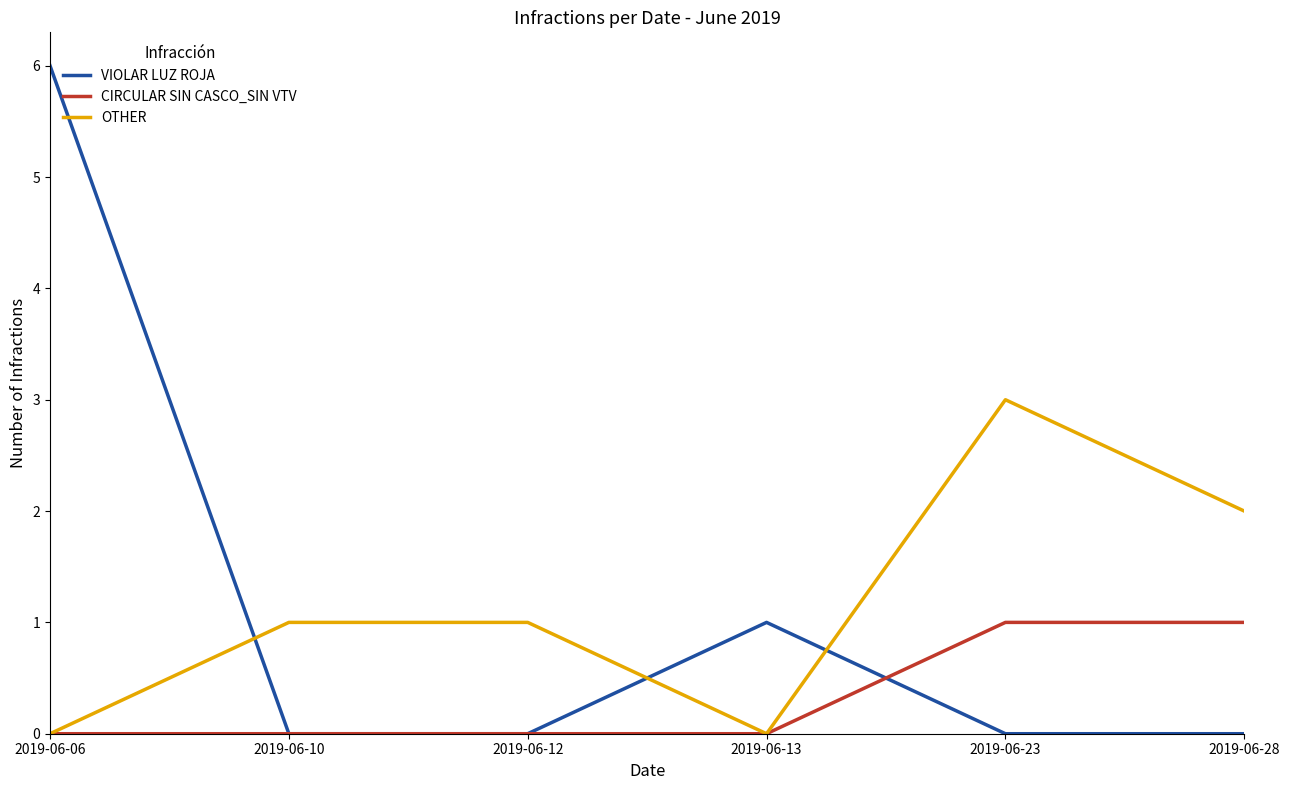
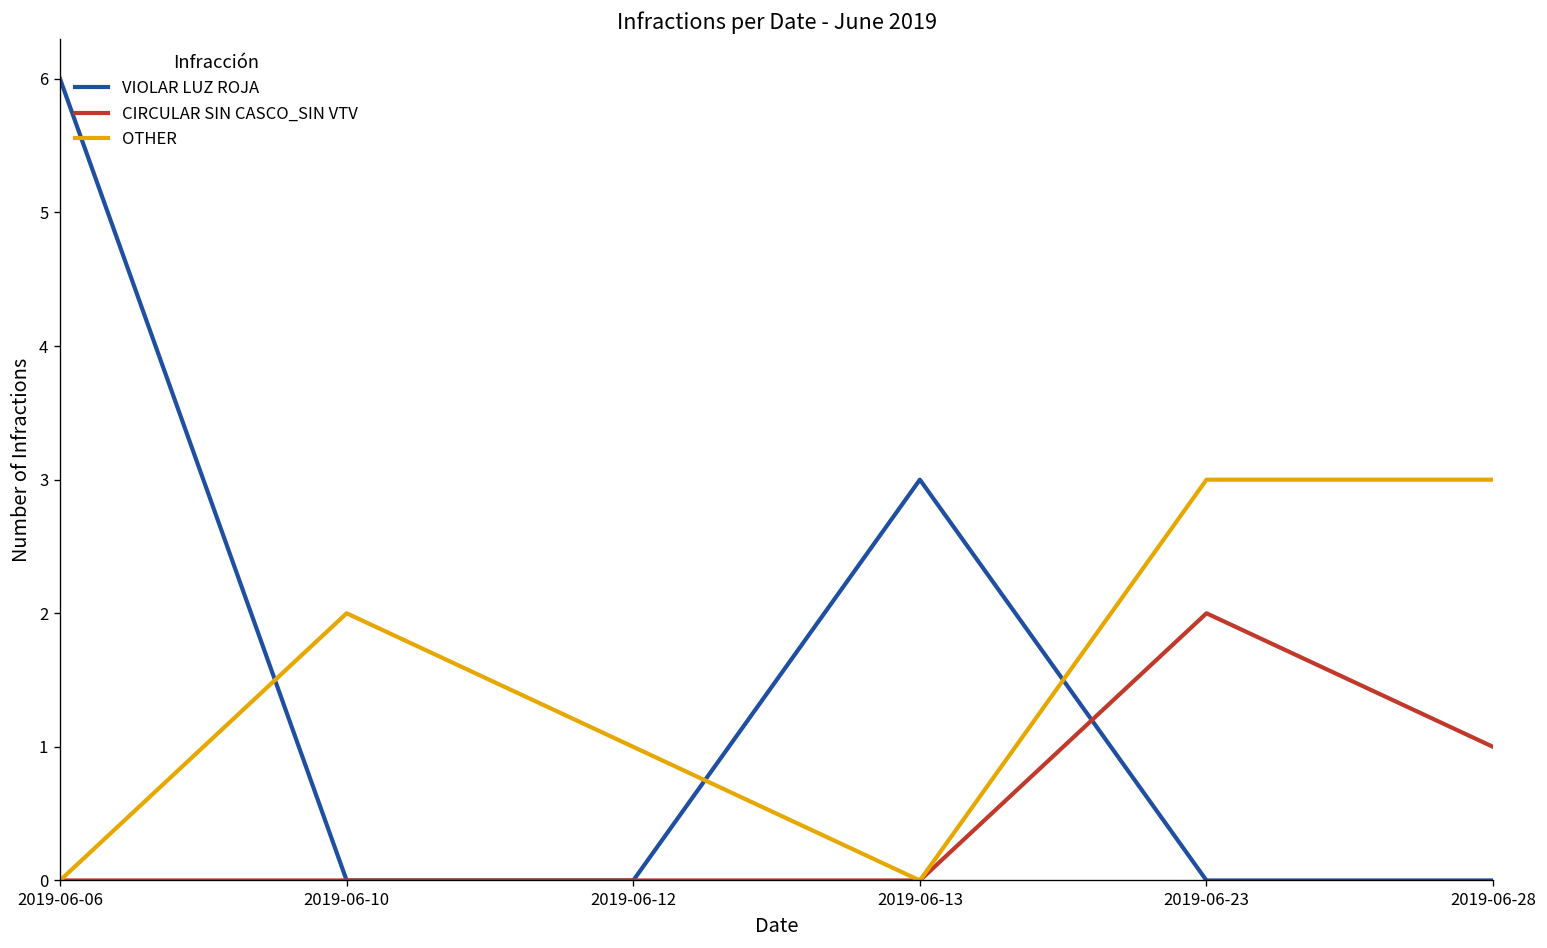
OTHER, 2019-06-10: 1 -> 2
VIOLAR LUZ ROJA, 2019-06-13: 1 -> 3
CIRCULAR SIN CASCO_SIN VTV, 2019-06-23: 1 -> 2
OTHER, 2019-06-28: 2 -> 3
